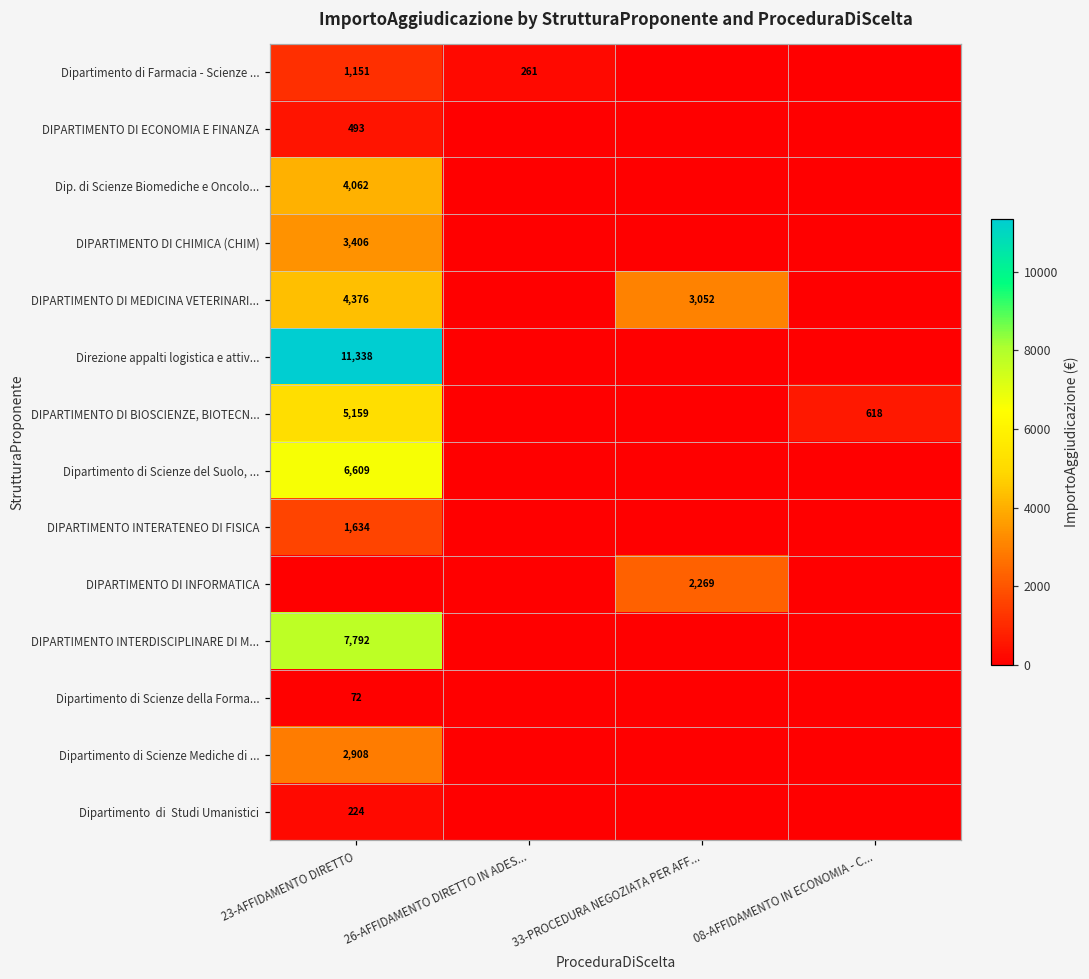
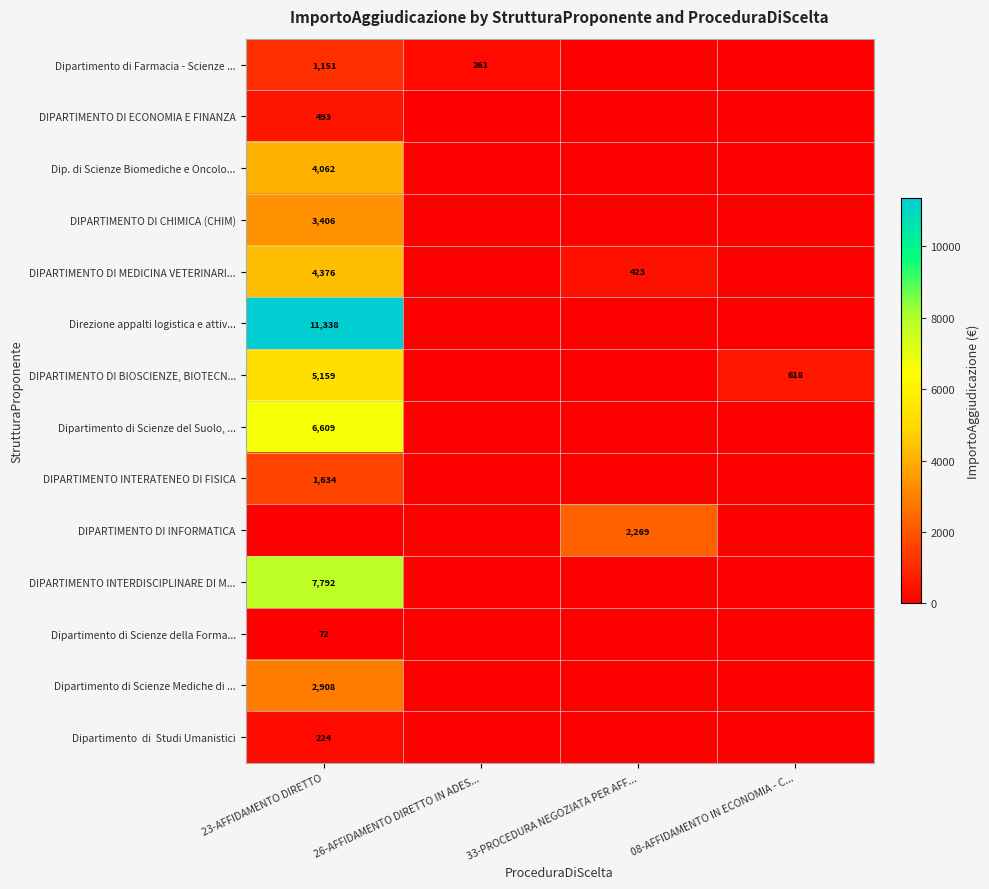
DIPARTIMENTO DI MEDICINA VETERINARI..., 33-PROCEDURA NEGOZIATA PER AFF...: 3,052 -> 423
